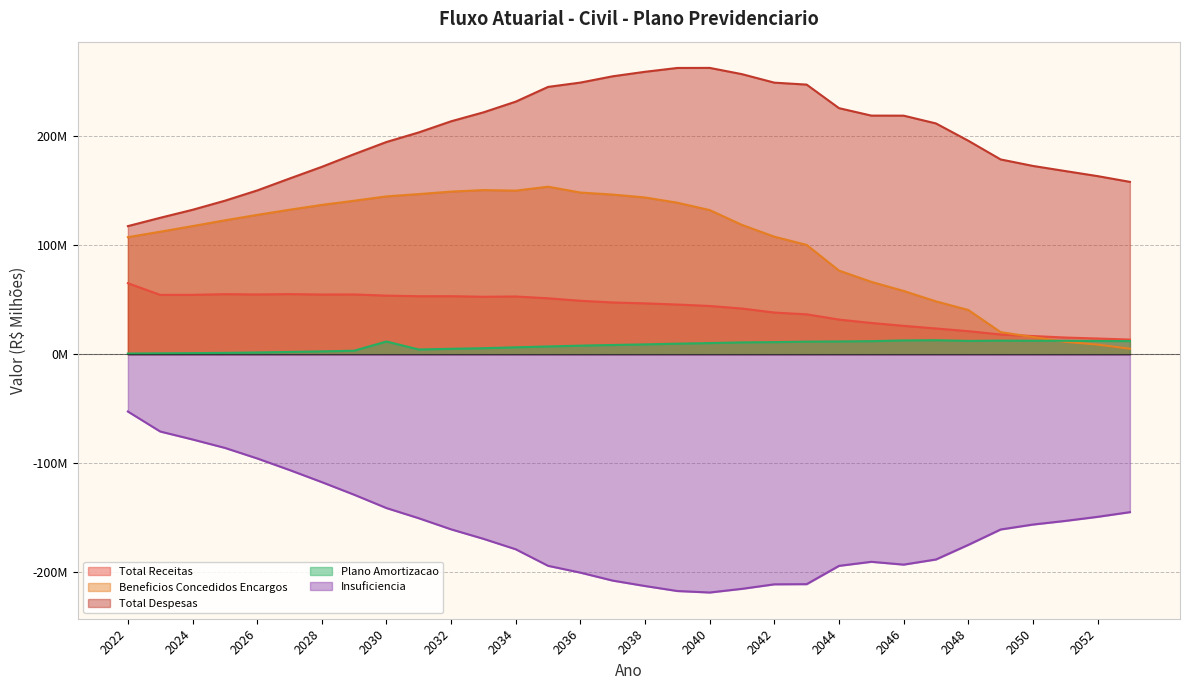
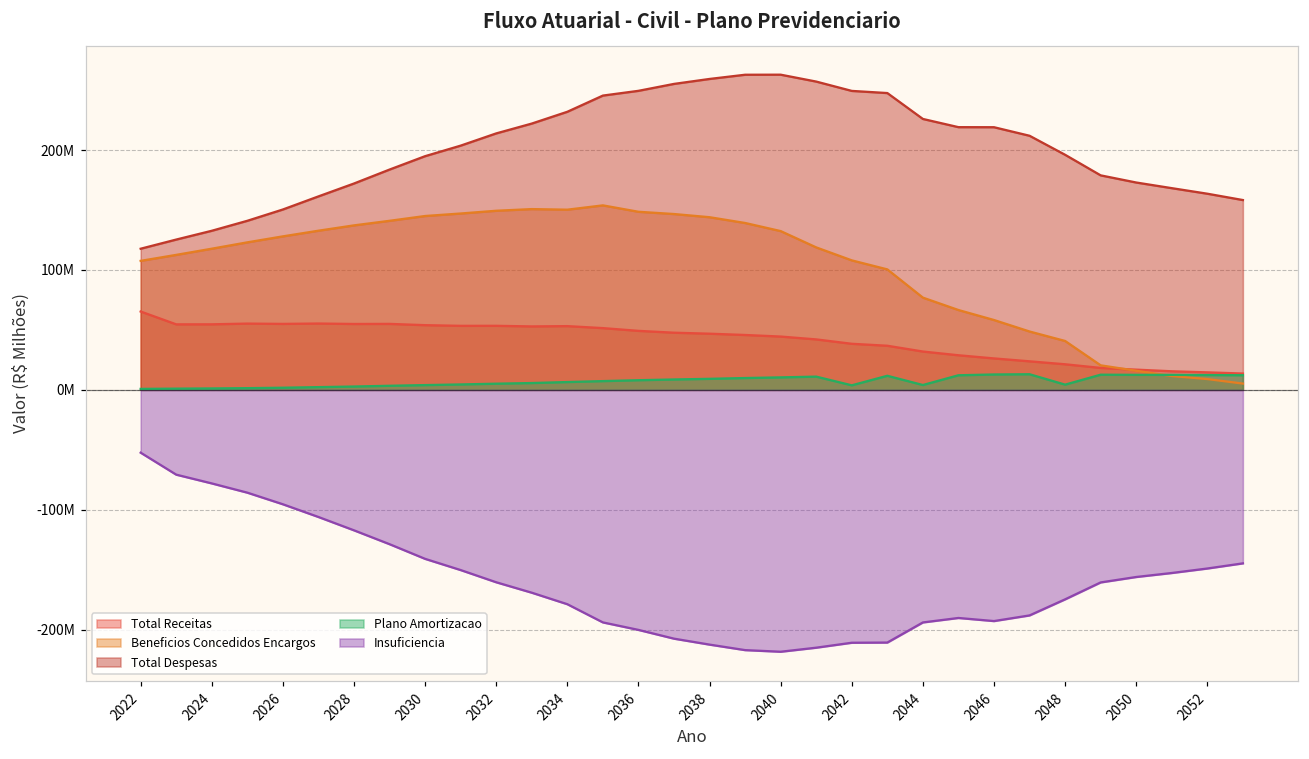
Plano Amortizacao, 2030: 12000000 -> 4000000
Plano Amortizacao, 2042: 11000000 -> 4000000
Plano Amortizacao, 2044: 12000000 -> 4000000
Plano Amortizacao, 2048: 12000000 -> 4000000
